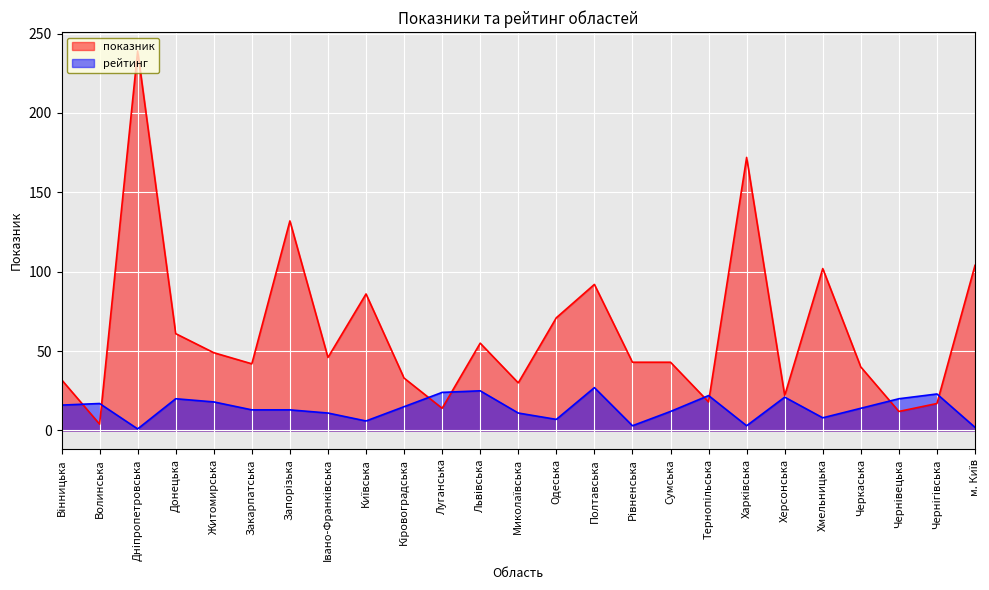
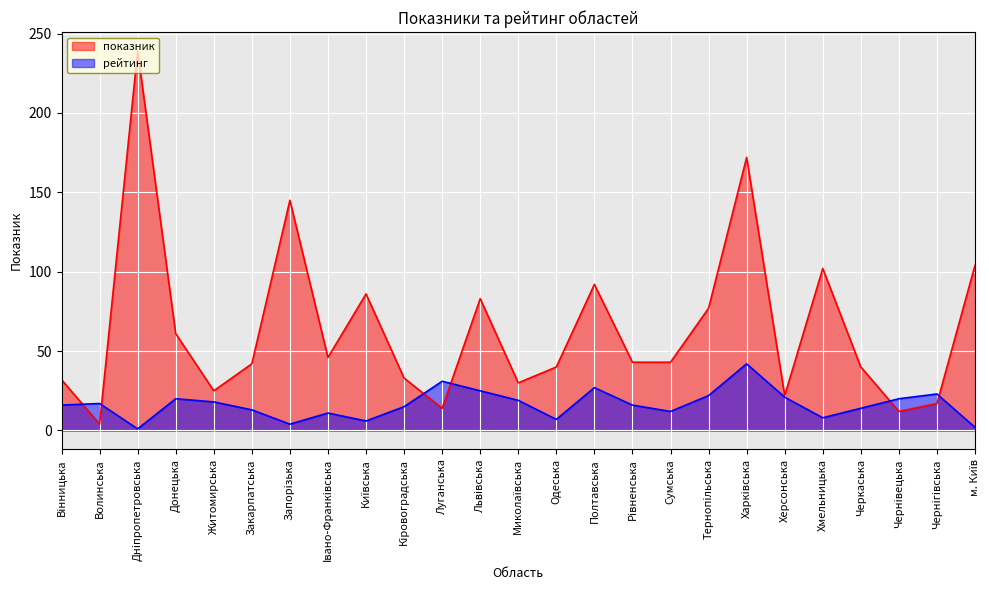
показник, Житомирська: 49 -> 25
показник, Запорізька: 132 -> 145
рейтинг, Запорізька: 13 -> 4
рейтинг, Луганська: 24 -> 31
показник, Львівська: 55 -> 83
рейтинг, Миколаївська: 11 -> 19
показник, Одеська: 71 -> 40
рейтинг, Рівненська: 3 -> 16
показник, Тернопільська: 18 -> 77
рейтинг, Харківська: 3 -> 42
